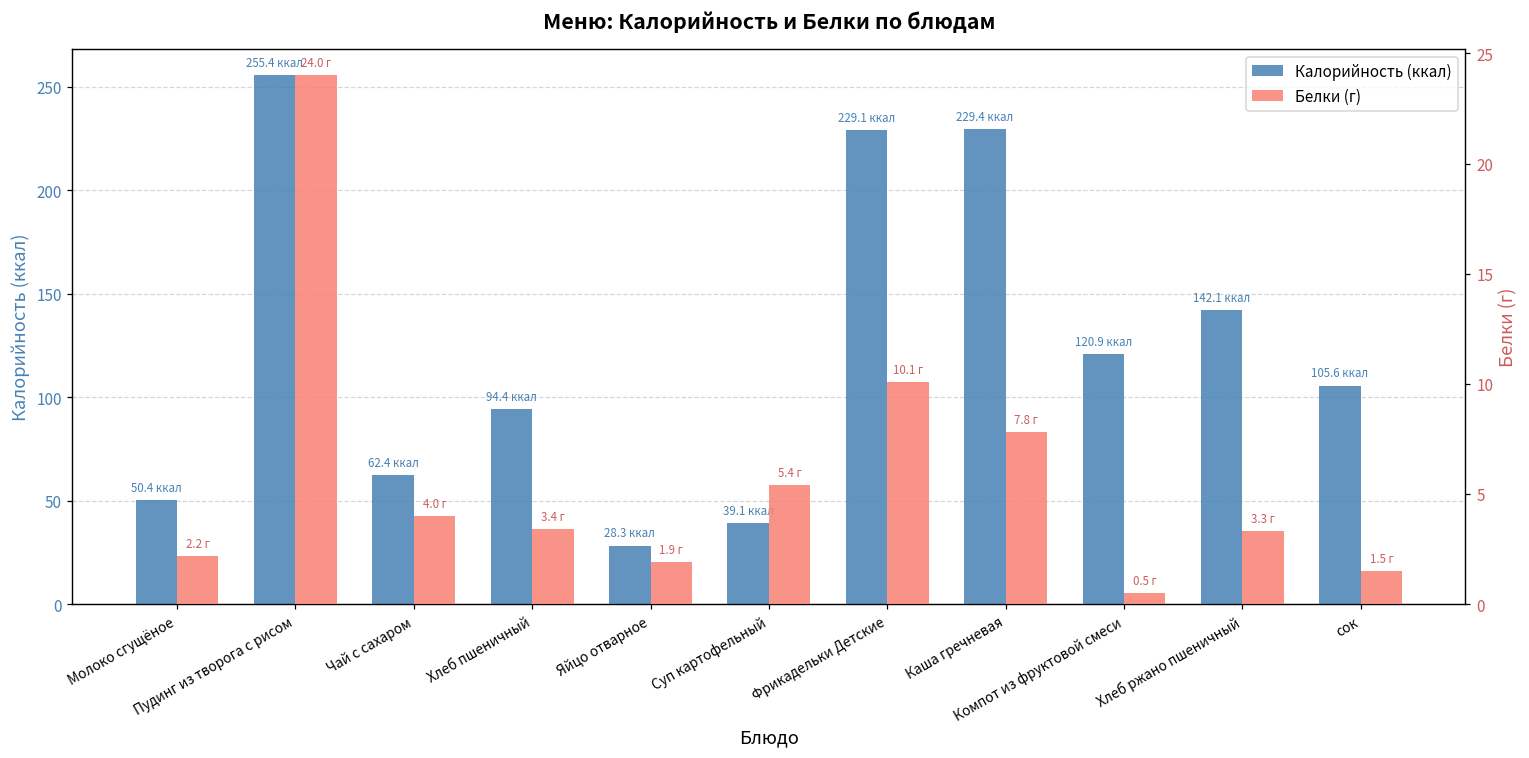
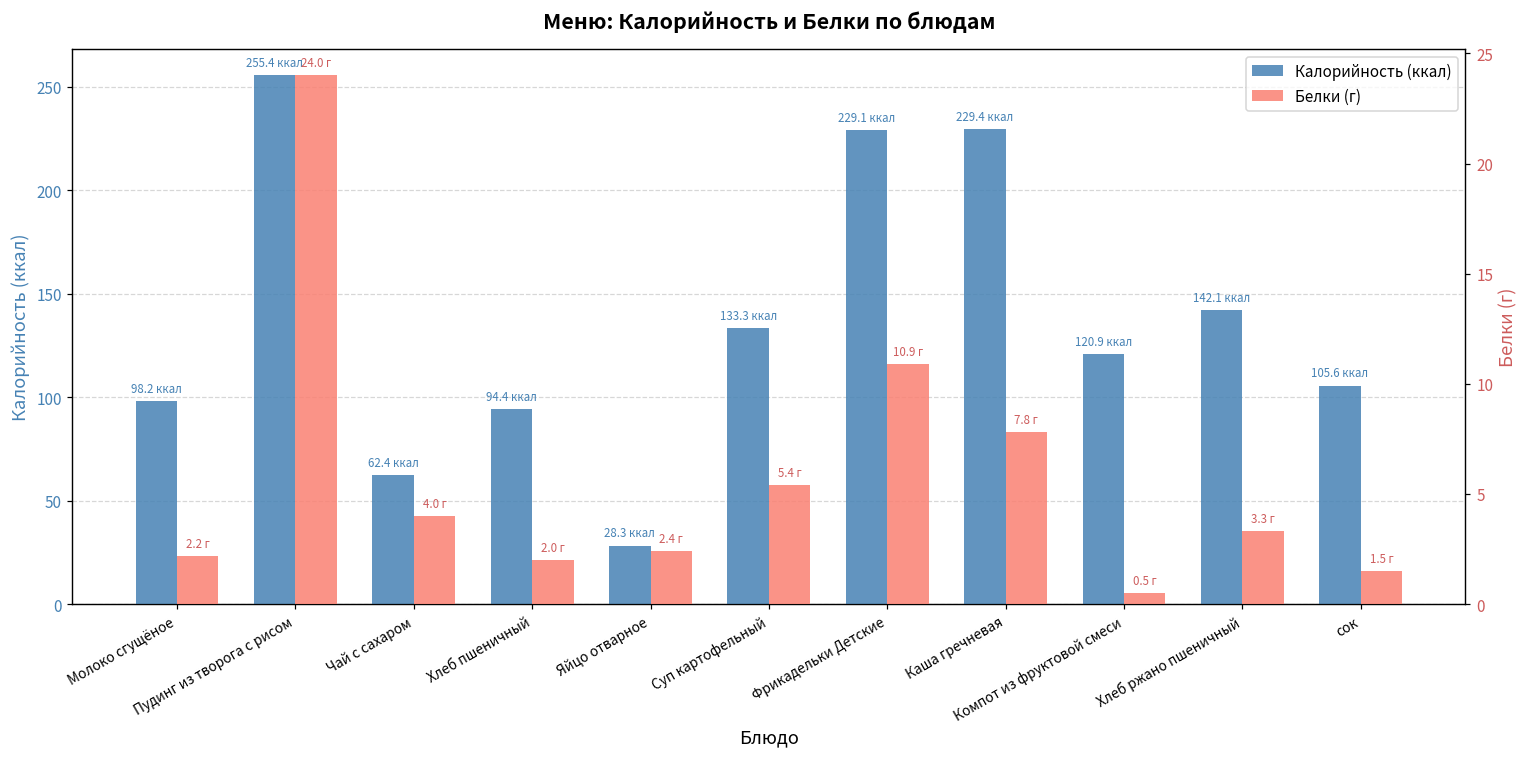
Калорийность (ккал), Молоко сгущёное: 50.4 -> 98.2
Калорийность (ккал), Суп картофельный: 39.1 -> 133.3
Белки (г), Хлеб пшеничный: 3.4 -> 2.0
Белки (г), Яйцо отварное: 1.9 -> 2.4
Белки (г), Фрикадельки Детские: 10.1 -> 10.9
